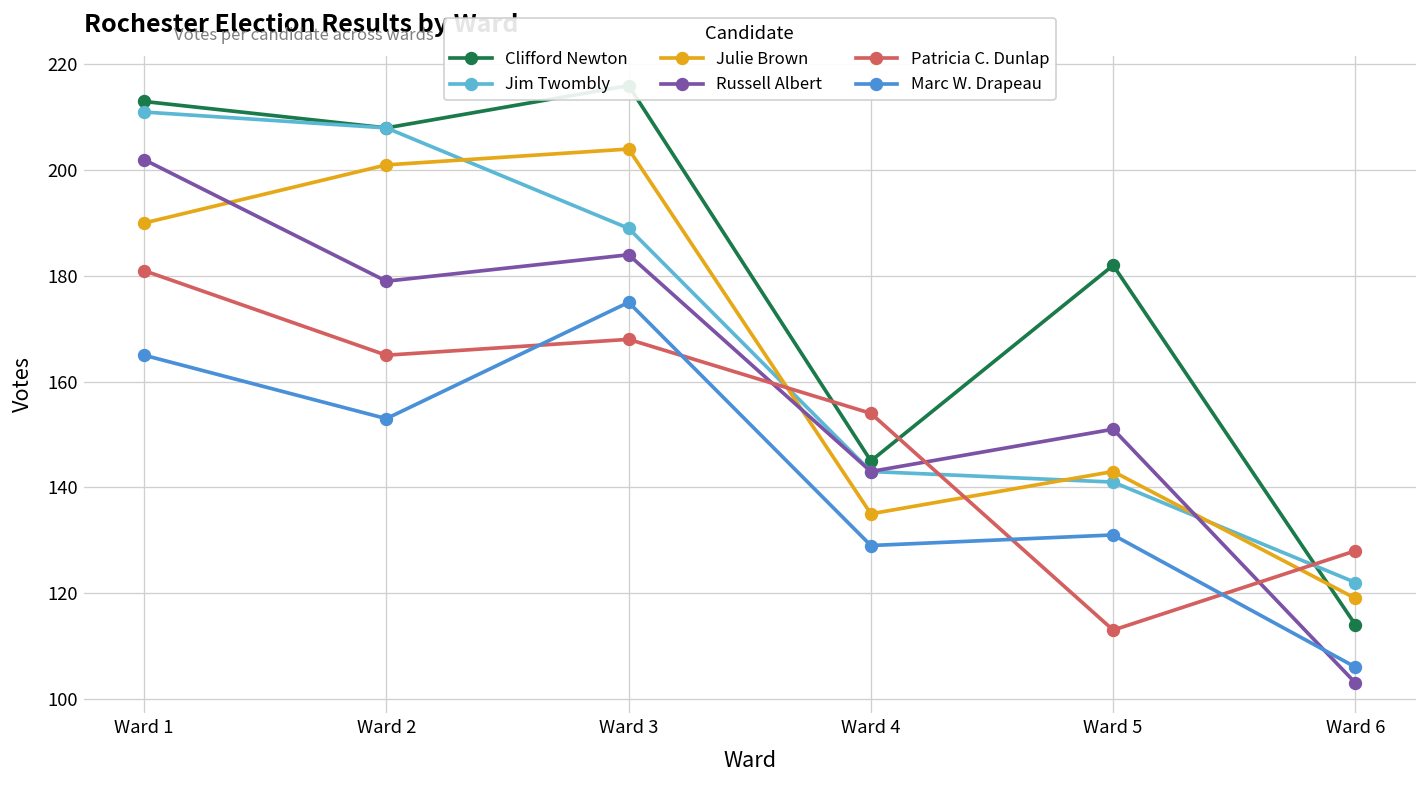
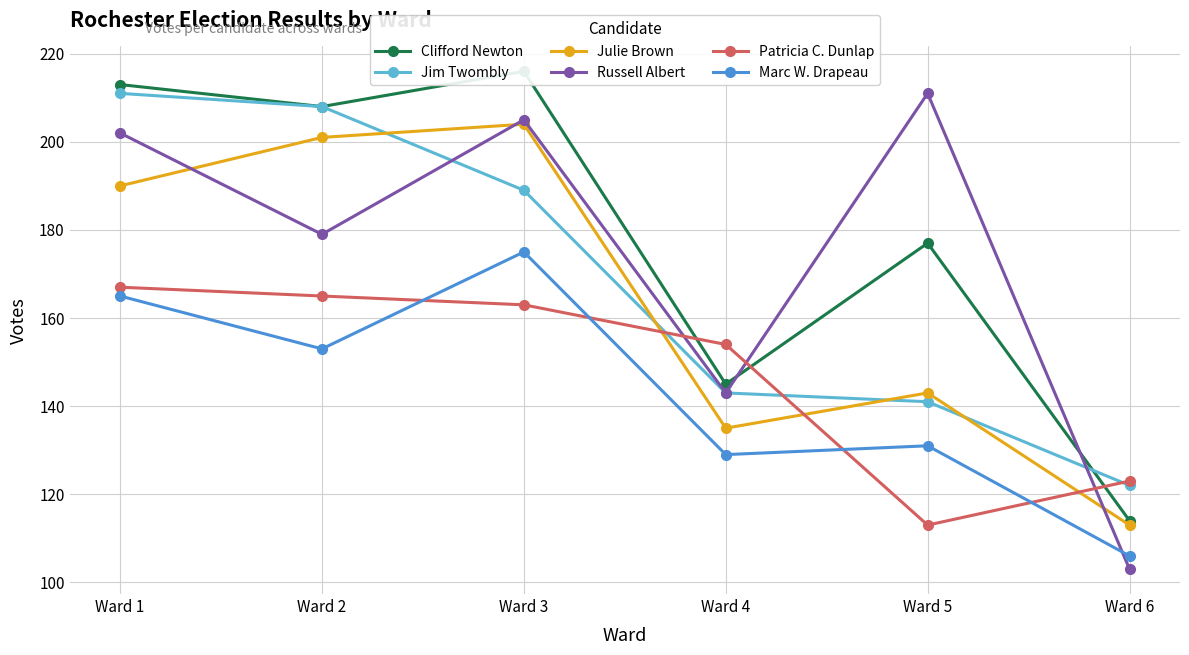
Patricia C. Dunlap, Ward 1: 181 -> 167
Russell Albert, Ward 3: 184 -> 205
Patricia C. Dunlap, Ward 3: 168 -> 163
Clifford Newton, Ward 5: 182 -> 177
Russell Albert, Ward 5: 151 -> 211
Julie Brown, Ward 6: 119 -> 113
Patricia C. Dunlap, Ward 6: 128 -> 123
